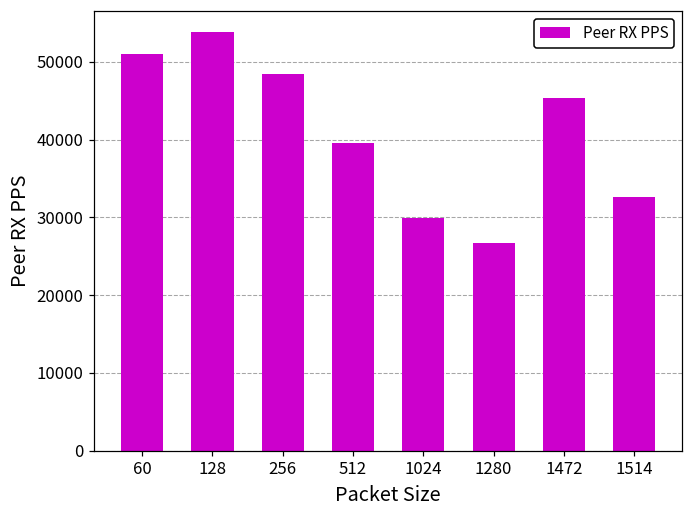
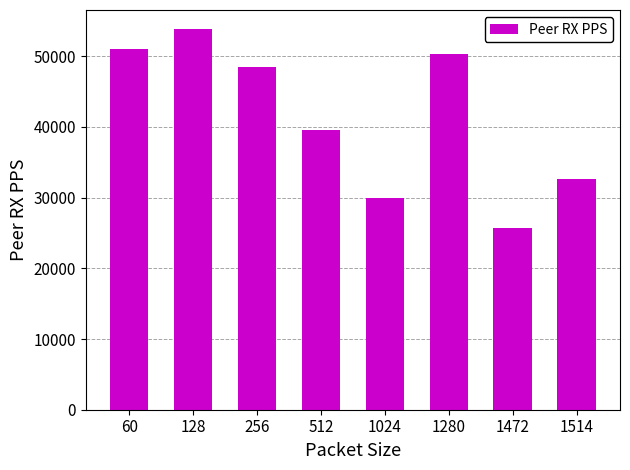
1280: 27000 -> 50000
1472: 45000 -> 26000
